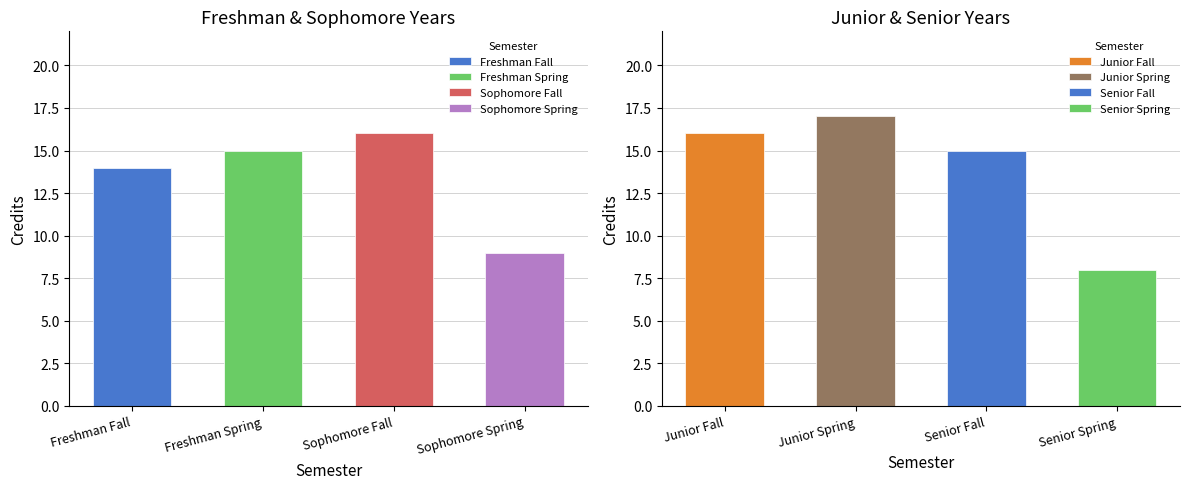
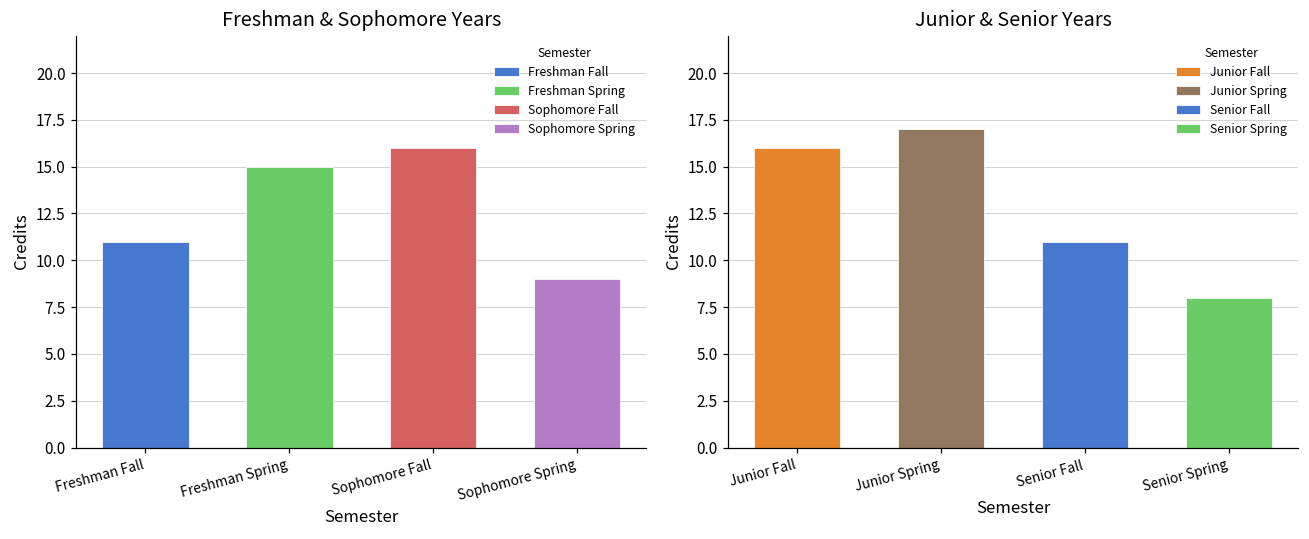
Freshman & Sophomore Years, Freshman Fall: 14 -> 11
Junior & Senior Years, Senior Fall: 15 -> 11
